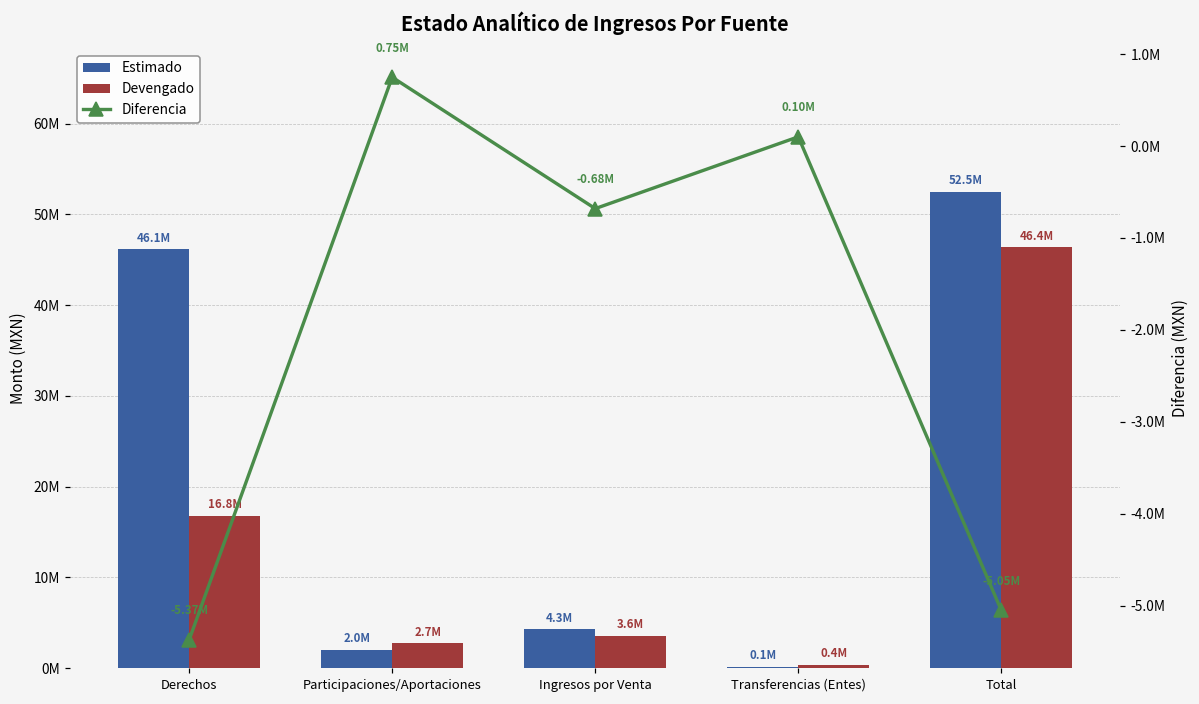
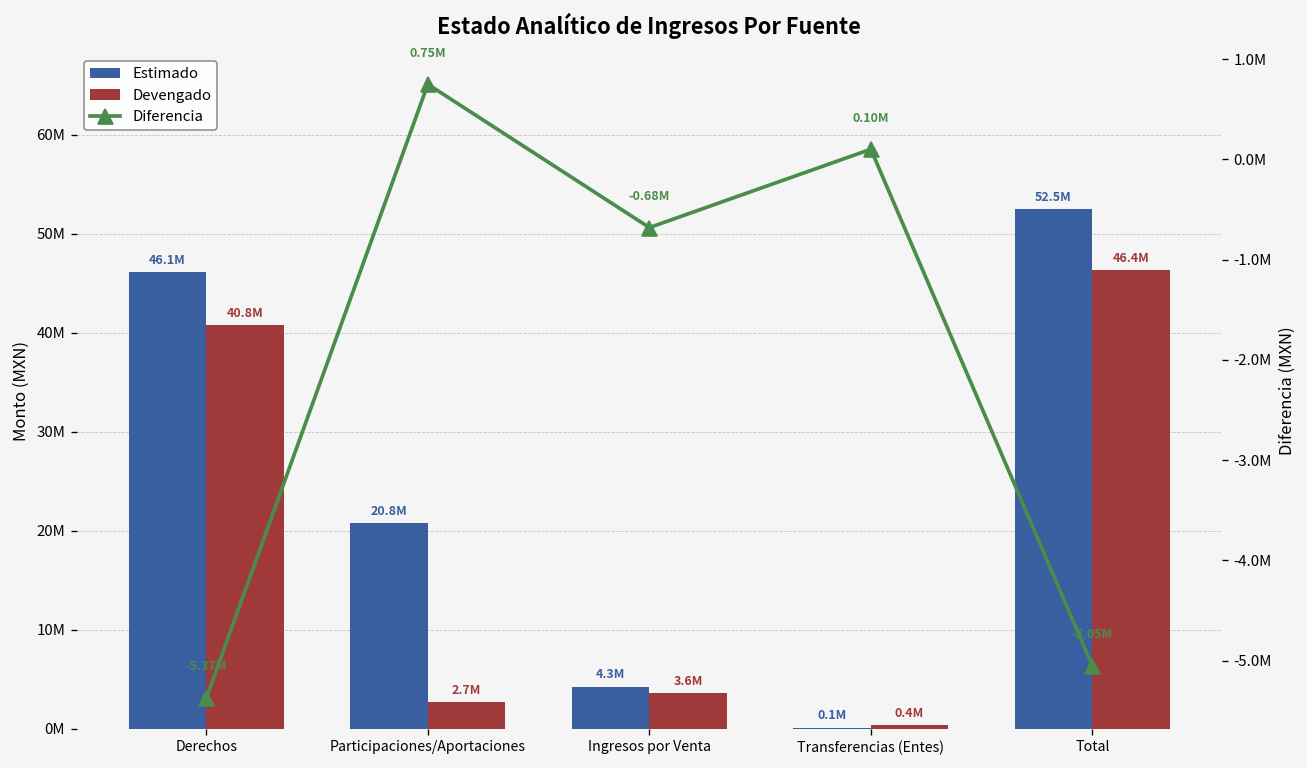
Devengado, Derechos: 16.8M -> 40.8M
Estimado, Participaciones/Aportaciones: 2.0M -> 20.8M
